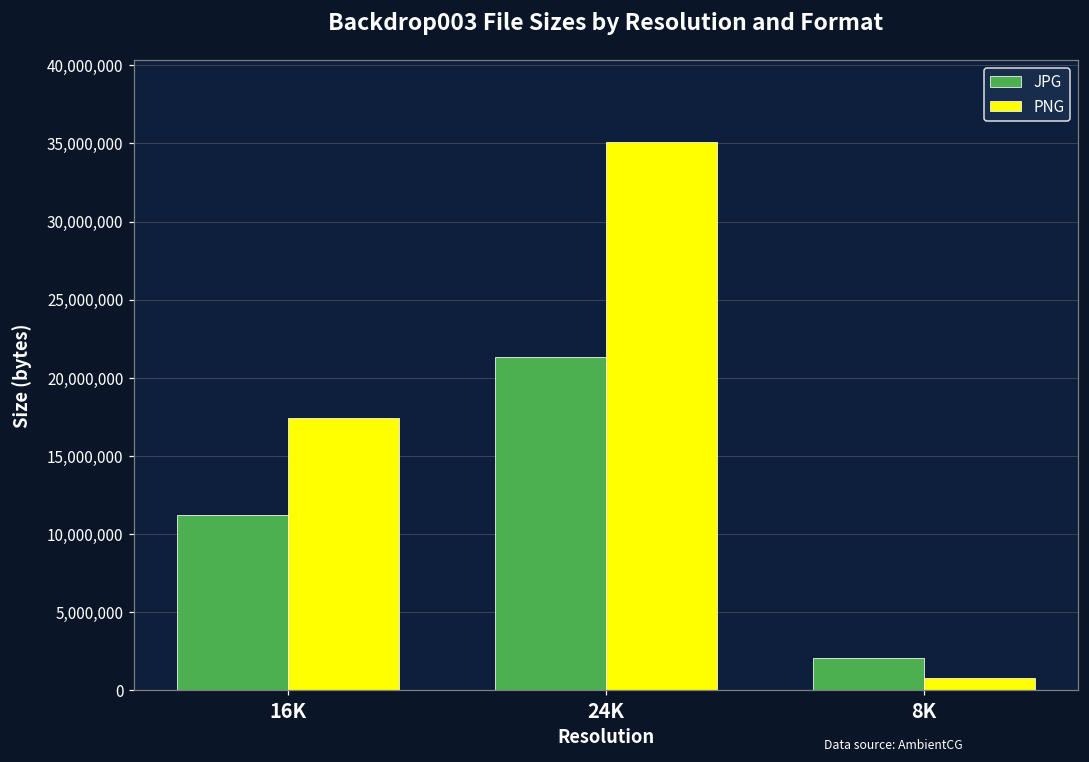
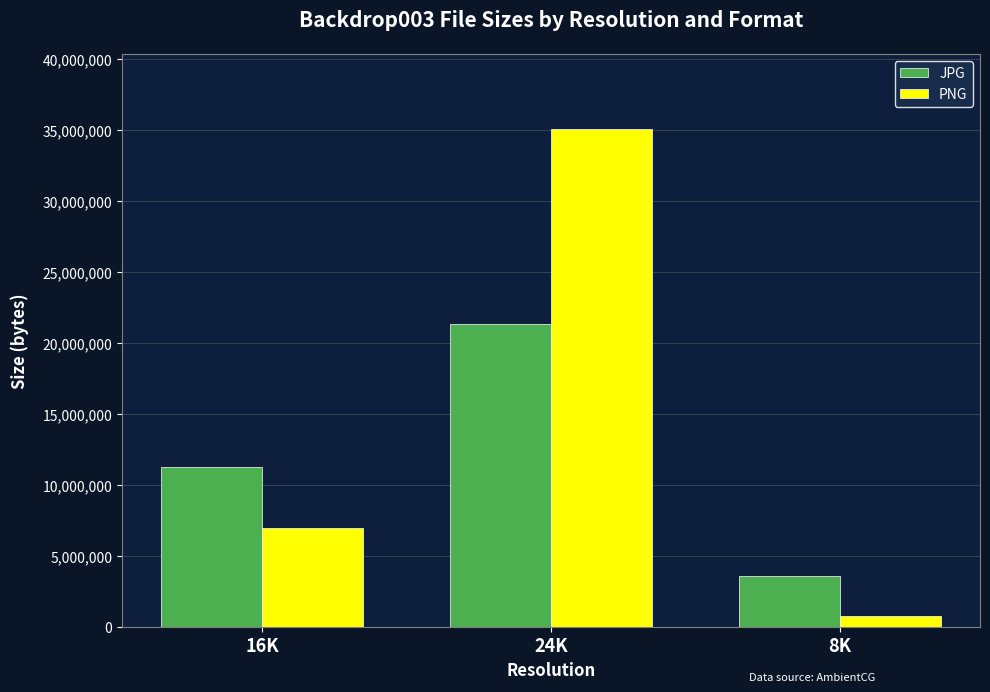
PNG, 16K: 17,400,000 -> 7,000,000
JPG, 8K: 2,100,000 -> 3,600,000
